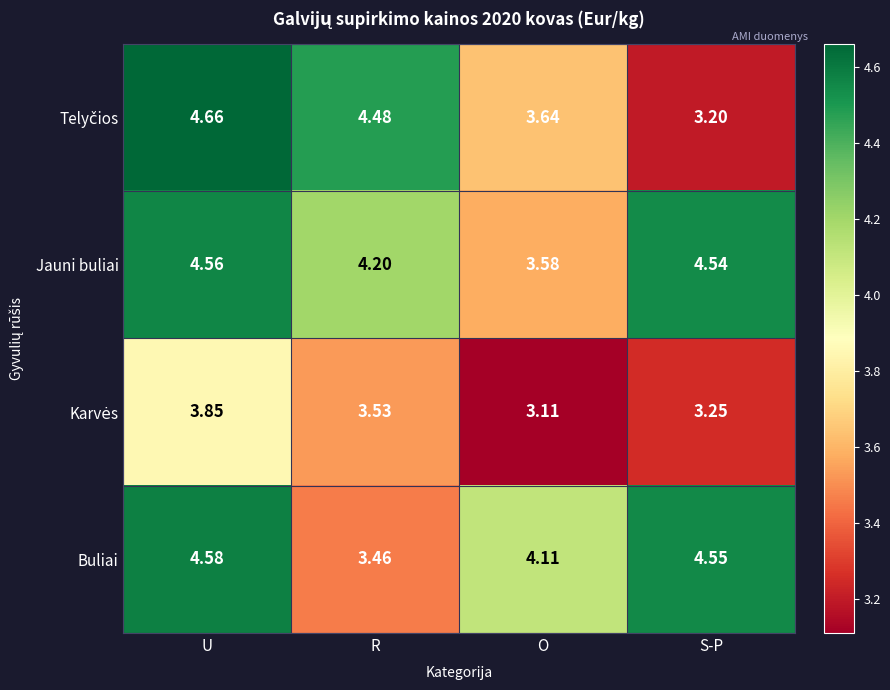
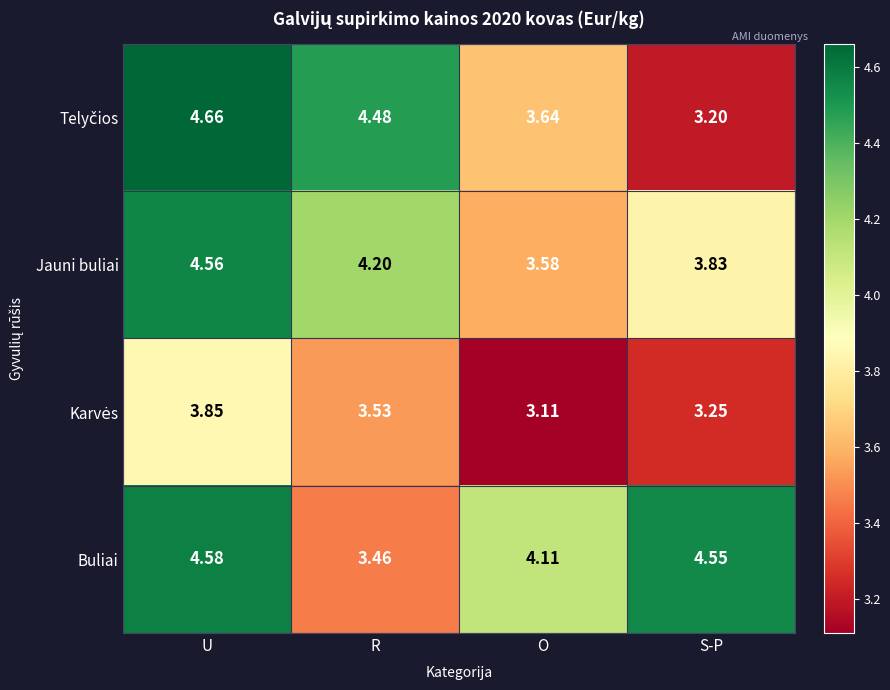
Jauni buliai, S-P: 4.54 -> 3.83
